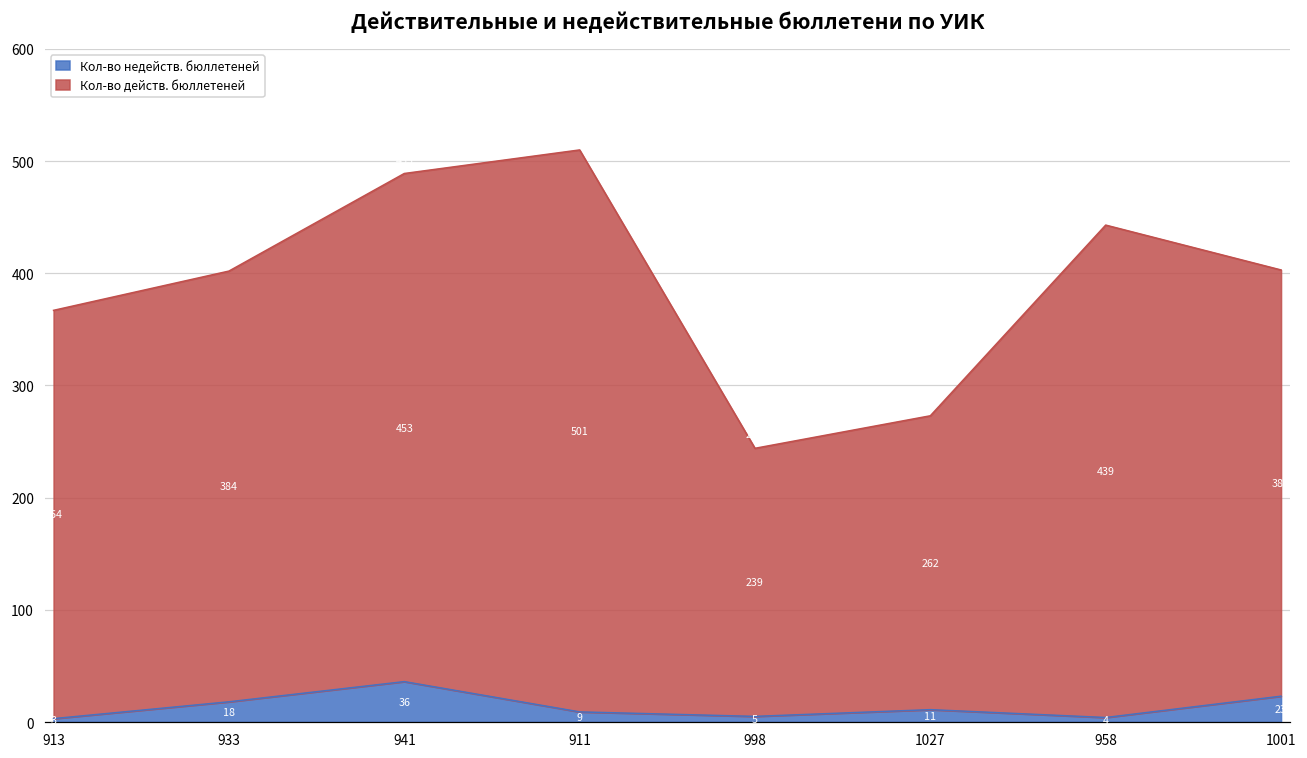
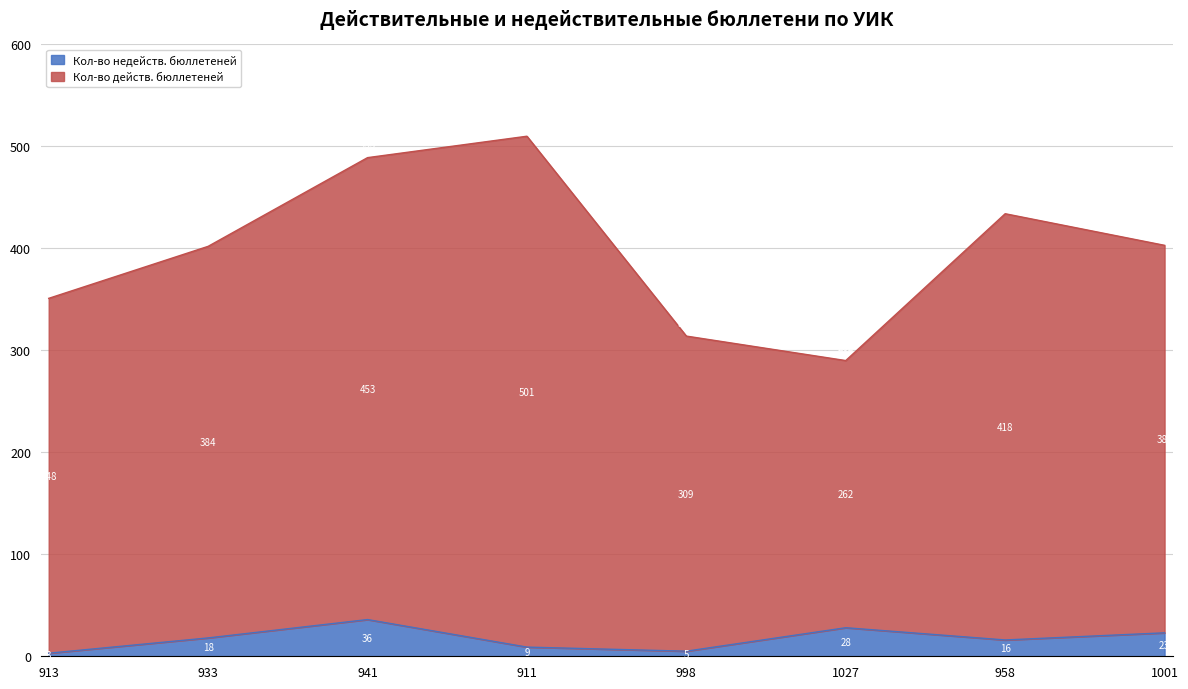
Кол-во действ. бюллетеней, 913: 364 -> 348
Кол-во действ. бюллетеней, 998: 239 -> 309
Кол-во недейств. бюллетеней, 1027: 11 -> 28
Кол-во недейств. бюллетеней, 958: 4 -> 16
Кол-во действ. бюллетеней, 958: 439 -> 418
